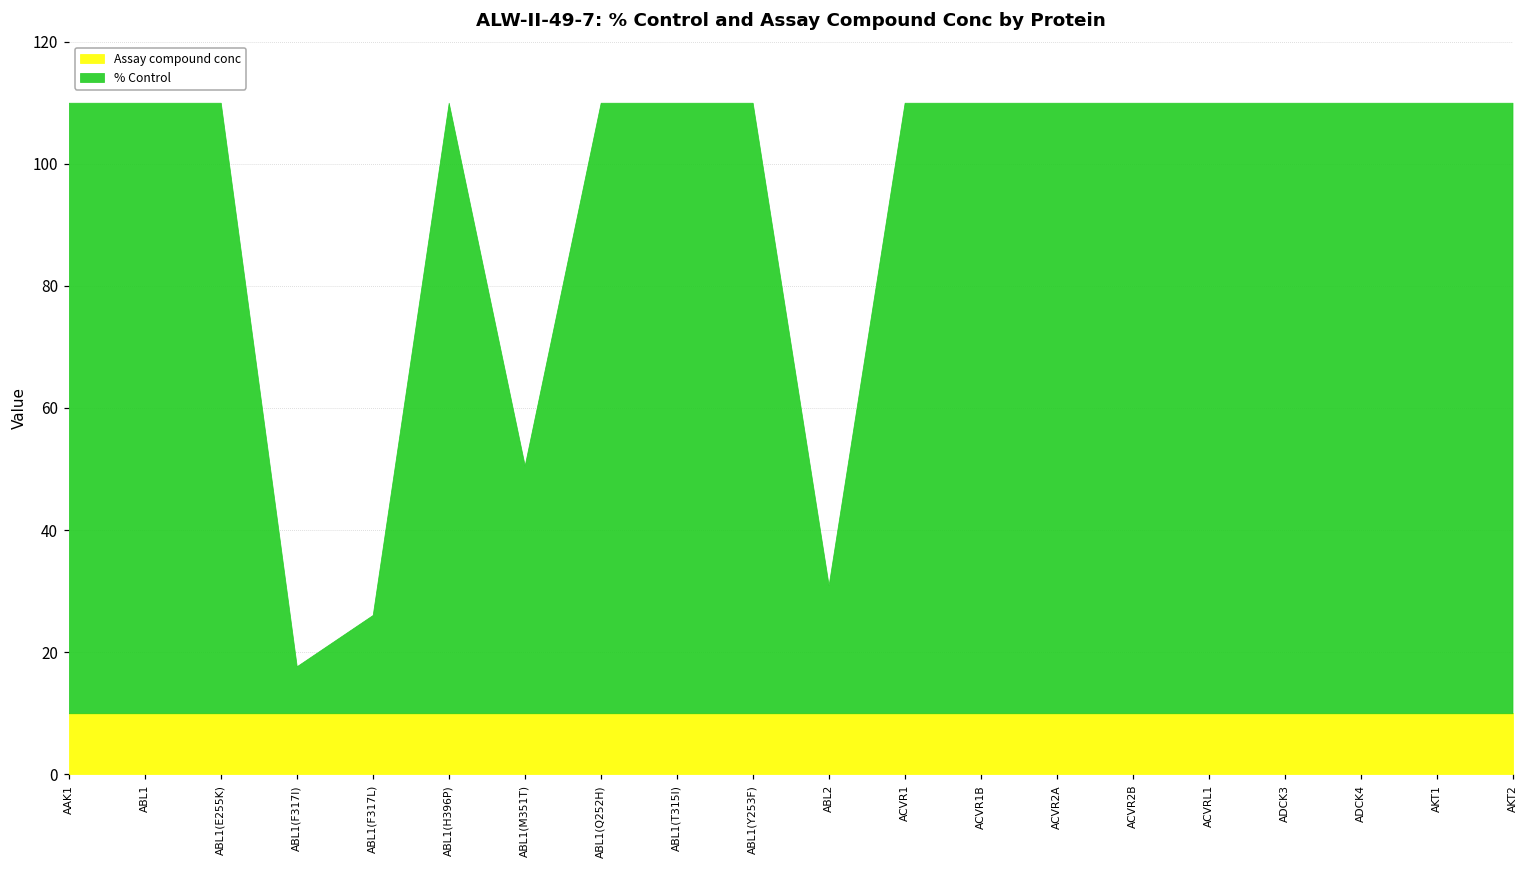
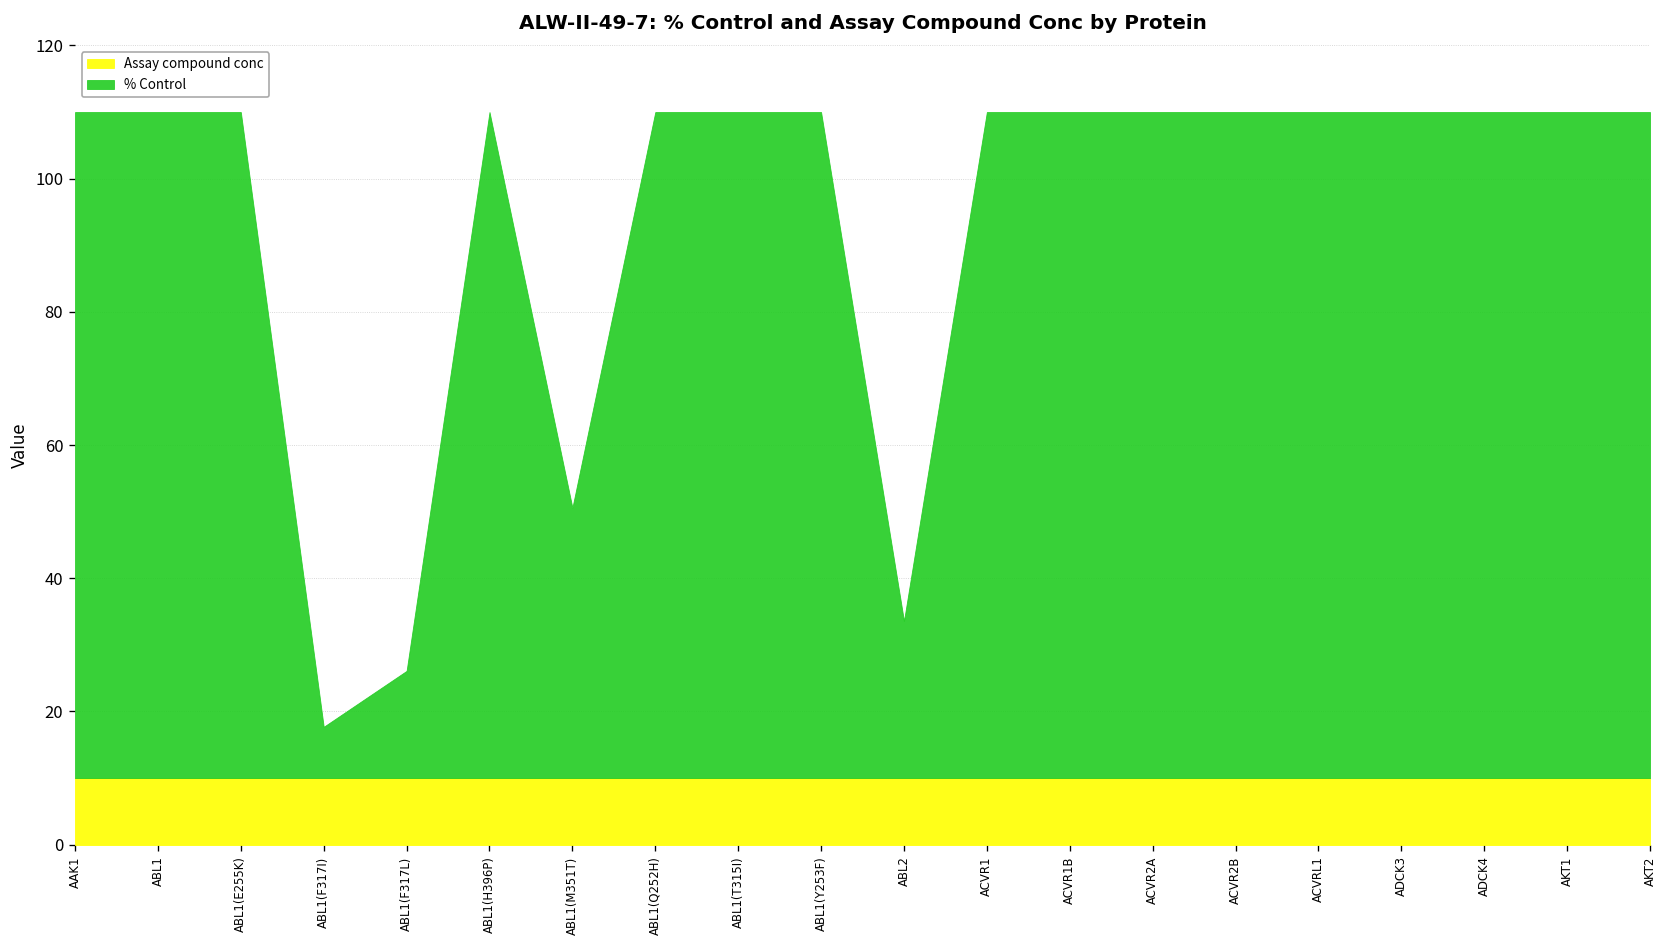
% Control, ABL2: 21 -> 24
